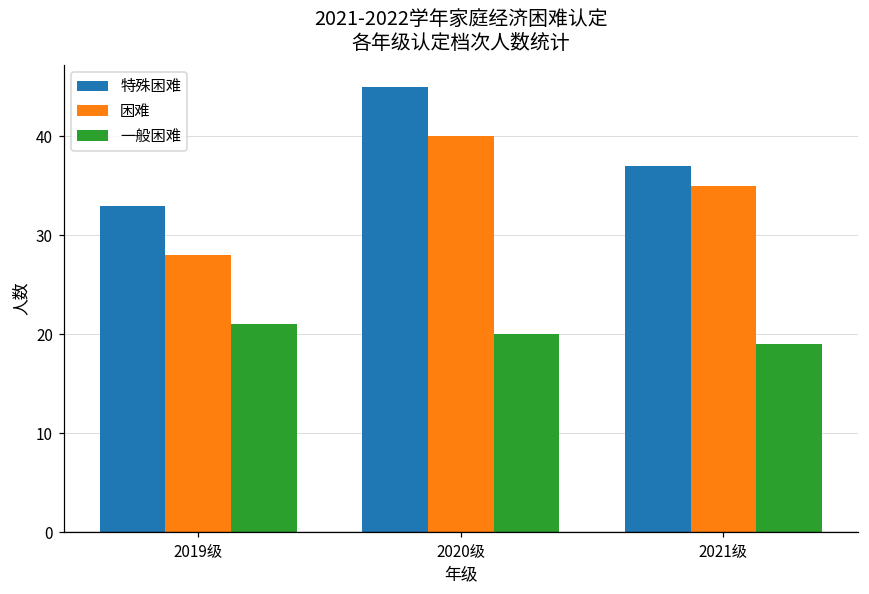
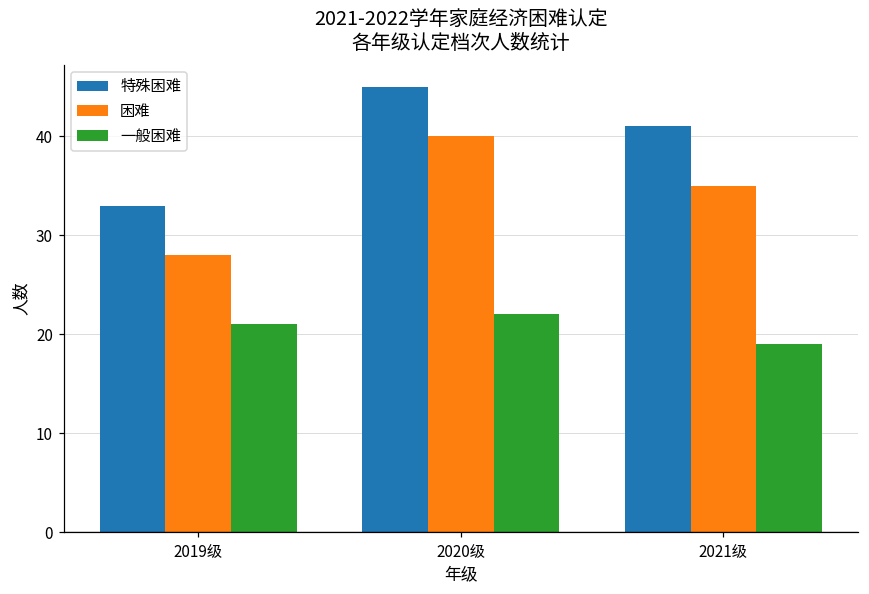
一般困难, 2020级: 20 -> 22
特殊困难, 2021级: 37 -> 41
